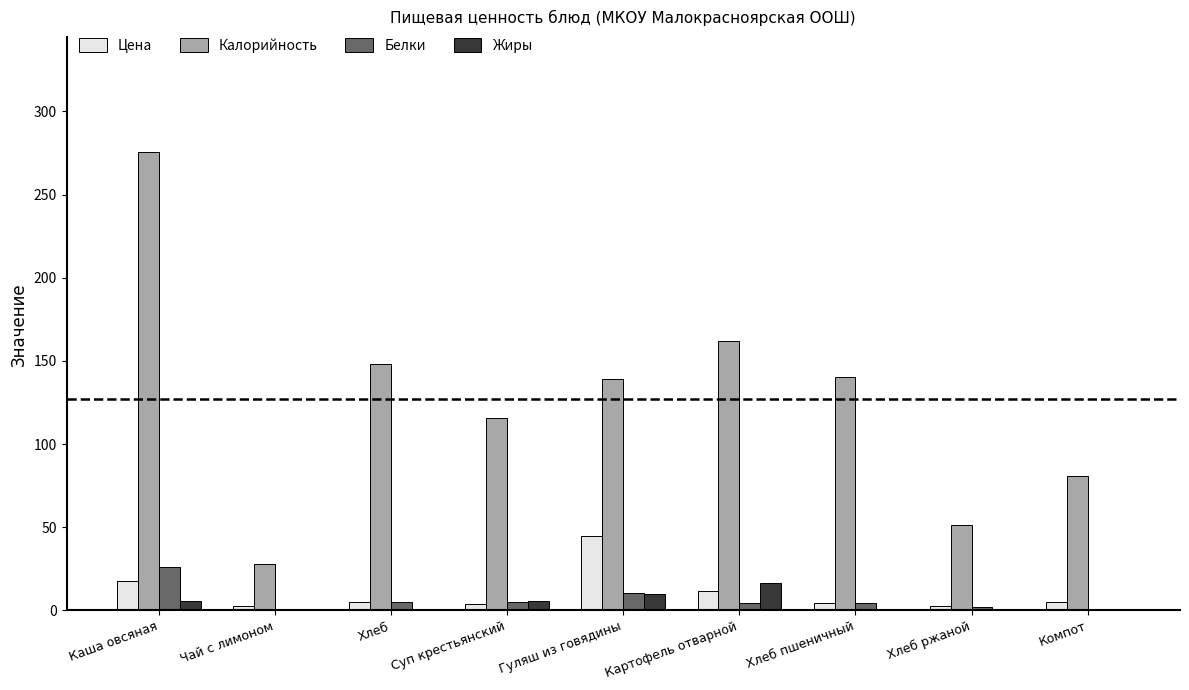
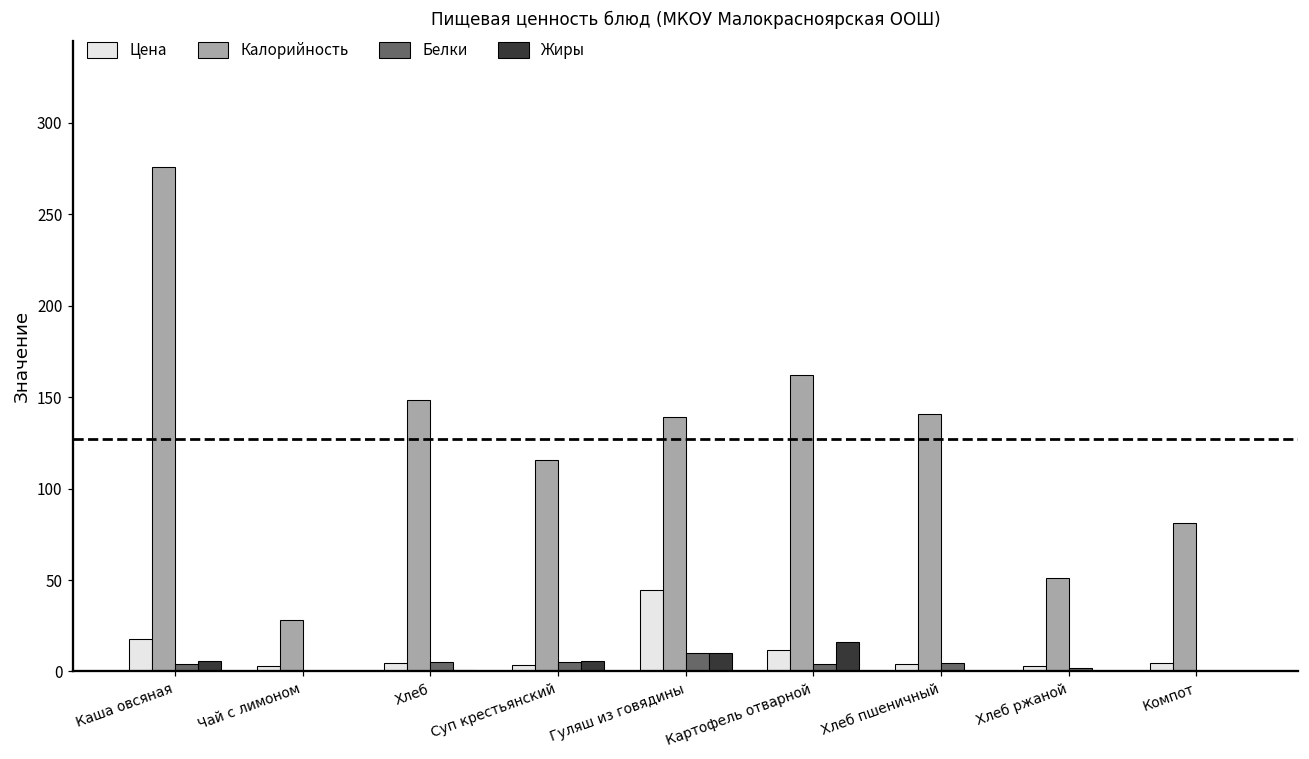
Белки, Каша овсяная: 26 -> 4
